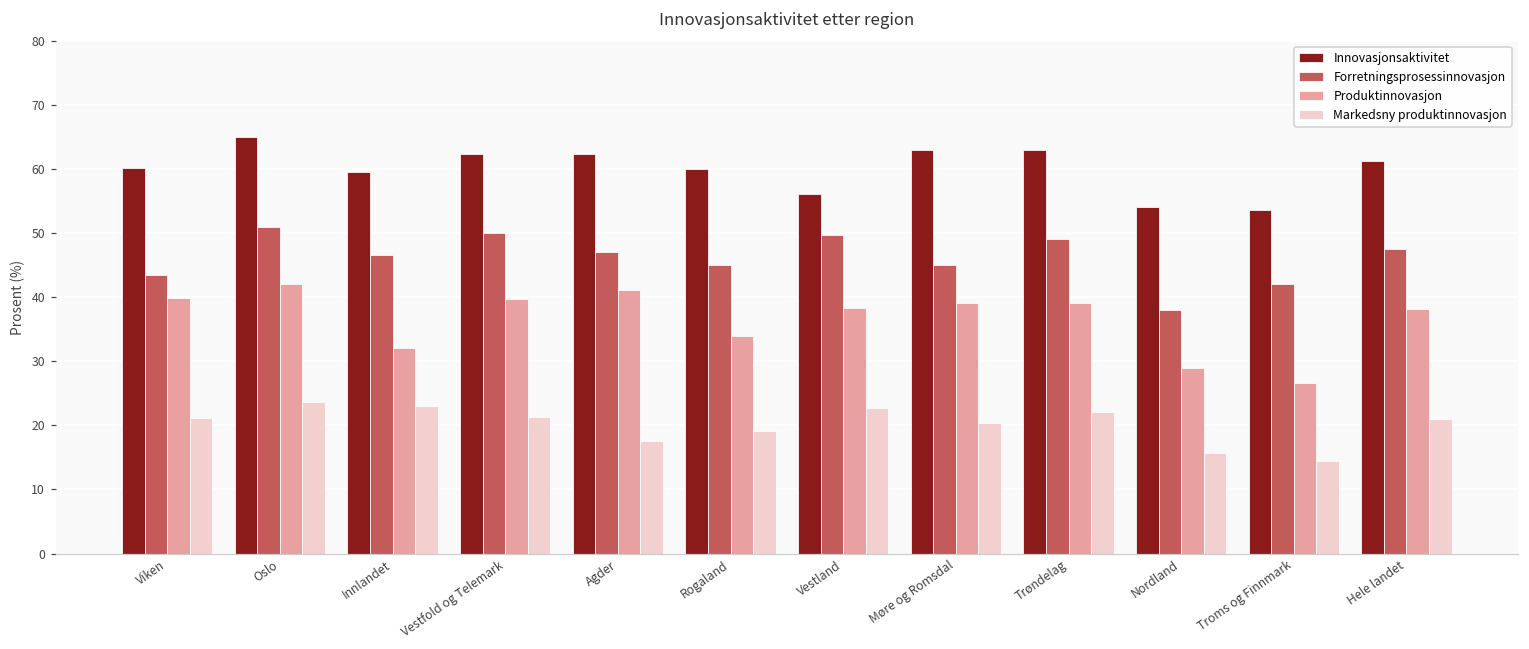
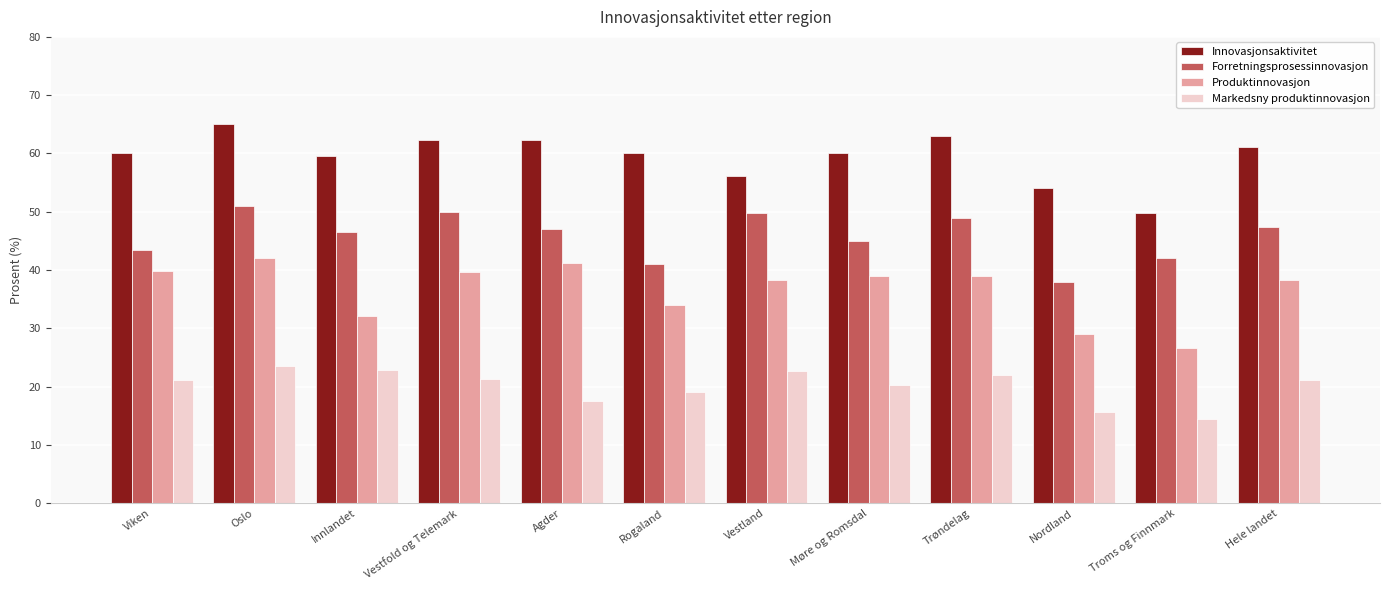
Forretningsprosessinnovasjon, Rogaland: 45 -> 41
Innovasjonsaktivitet, Møre og Romsdal: 63 -> 60
Innovasjonsaktivitet, Troms og Finnmark: 54 -> 50
